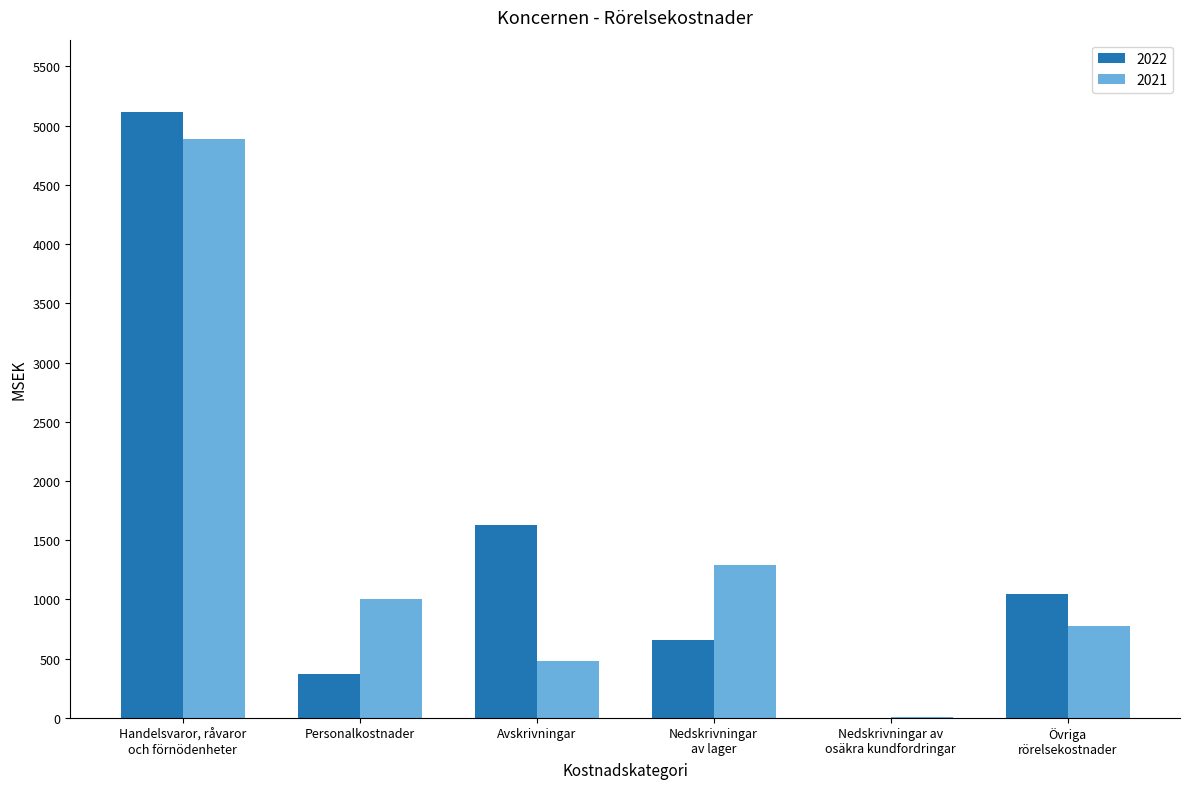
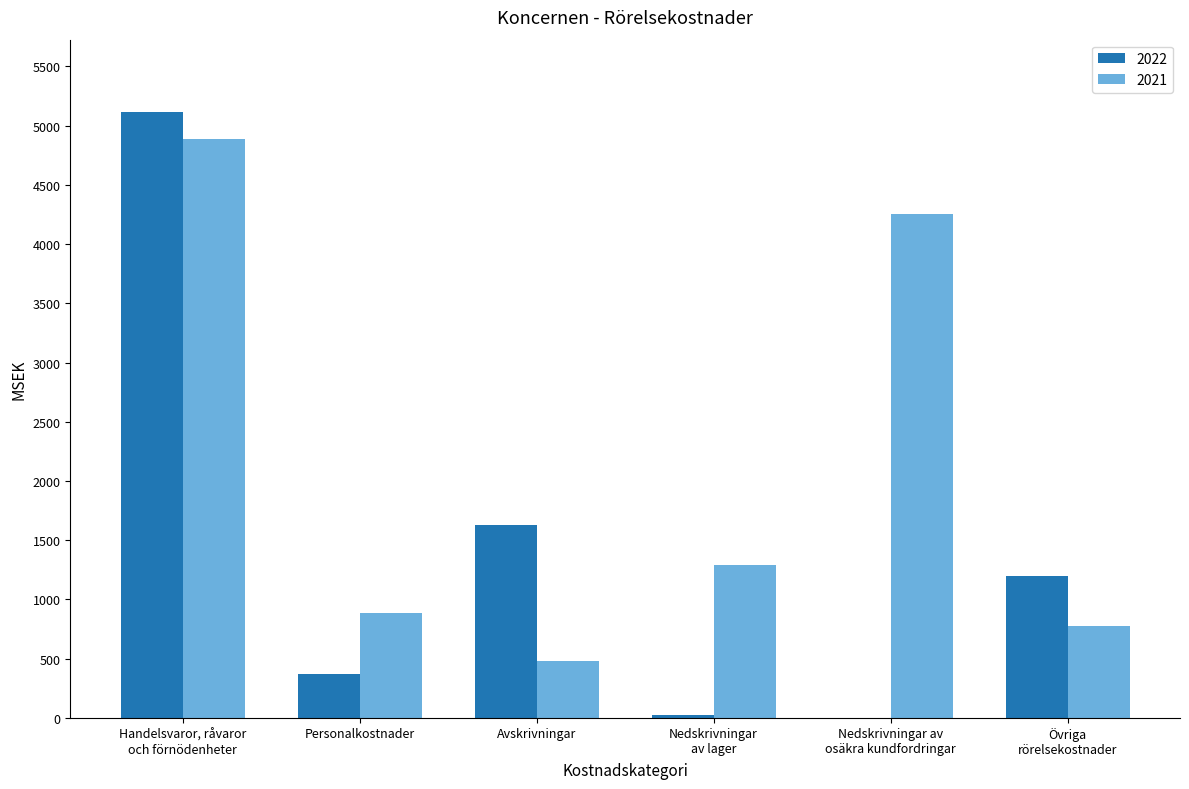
2021, Personalkostnader: 1010 -> 880
2022, Nedskrivningar av lager: 650 -> 30
2021, Nedskrivningar av osäkra kundfordringar: 10 -> 4250
2022, Övriga rörelsekostnader: 1040 -> 1190
